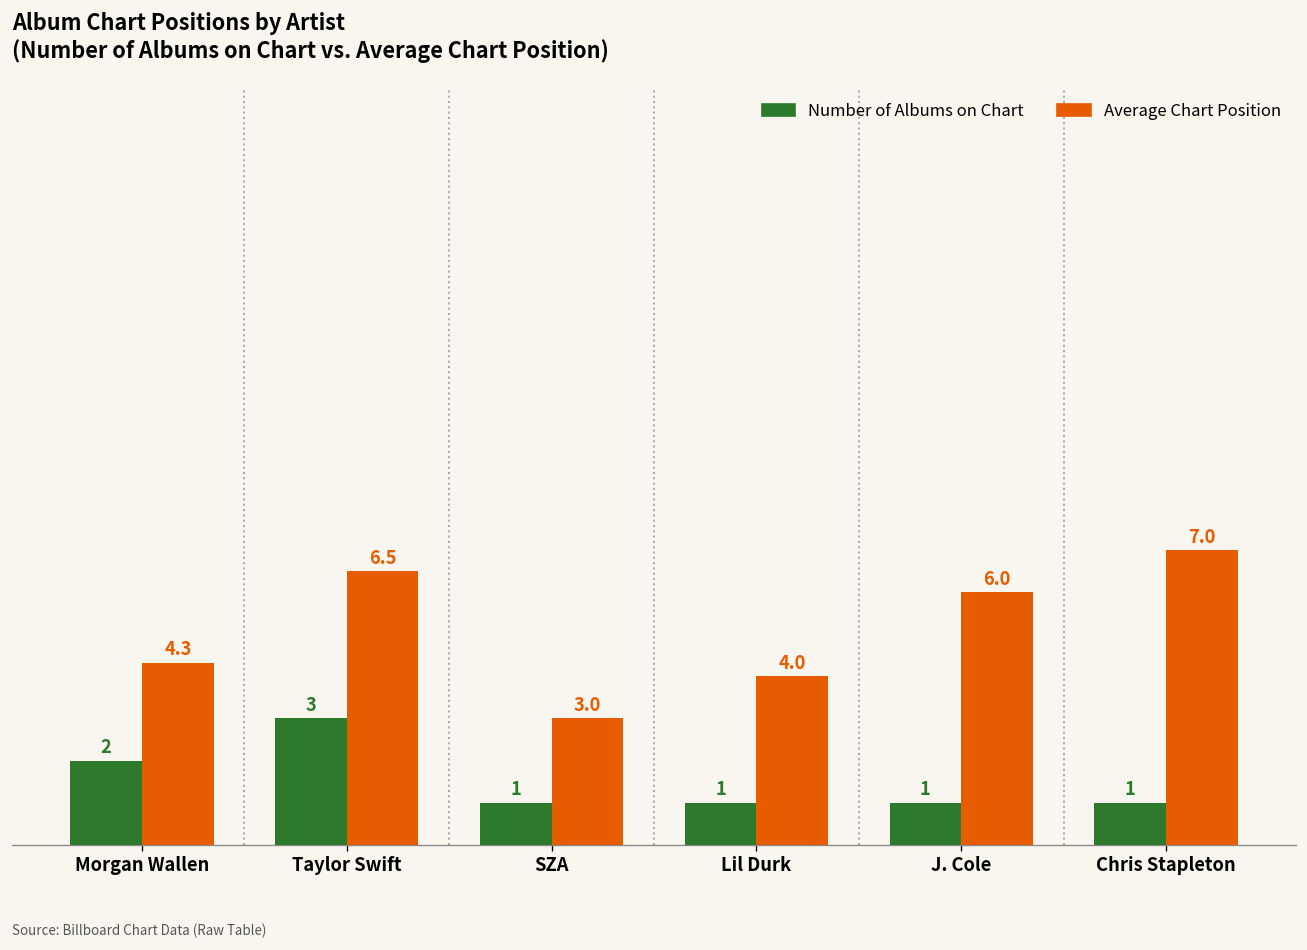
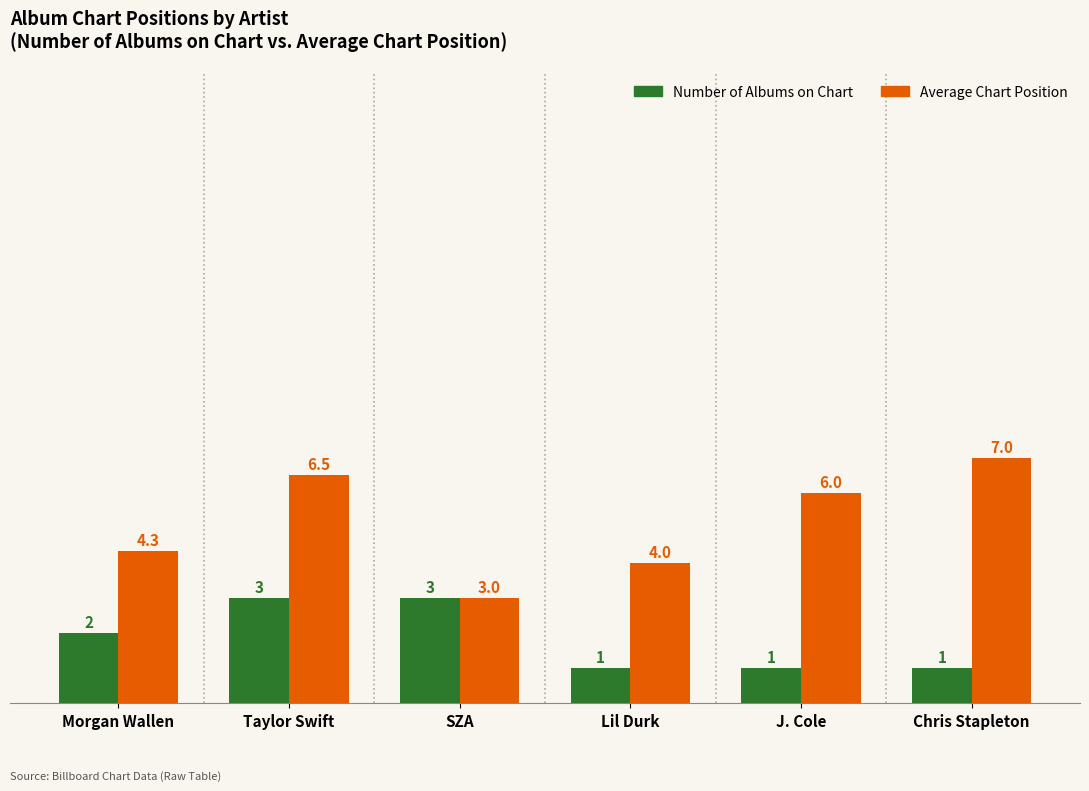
Number of Albums on Chart, SZA: 1 -> 3
